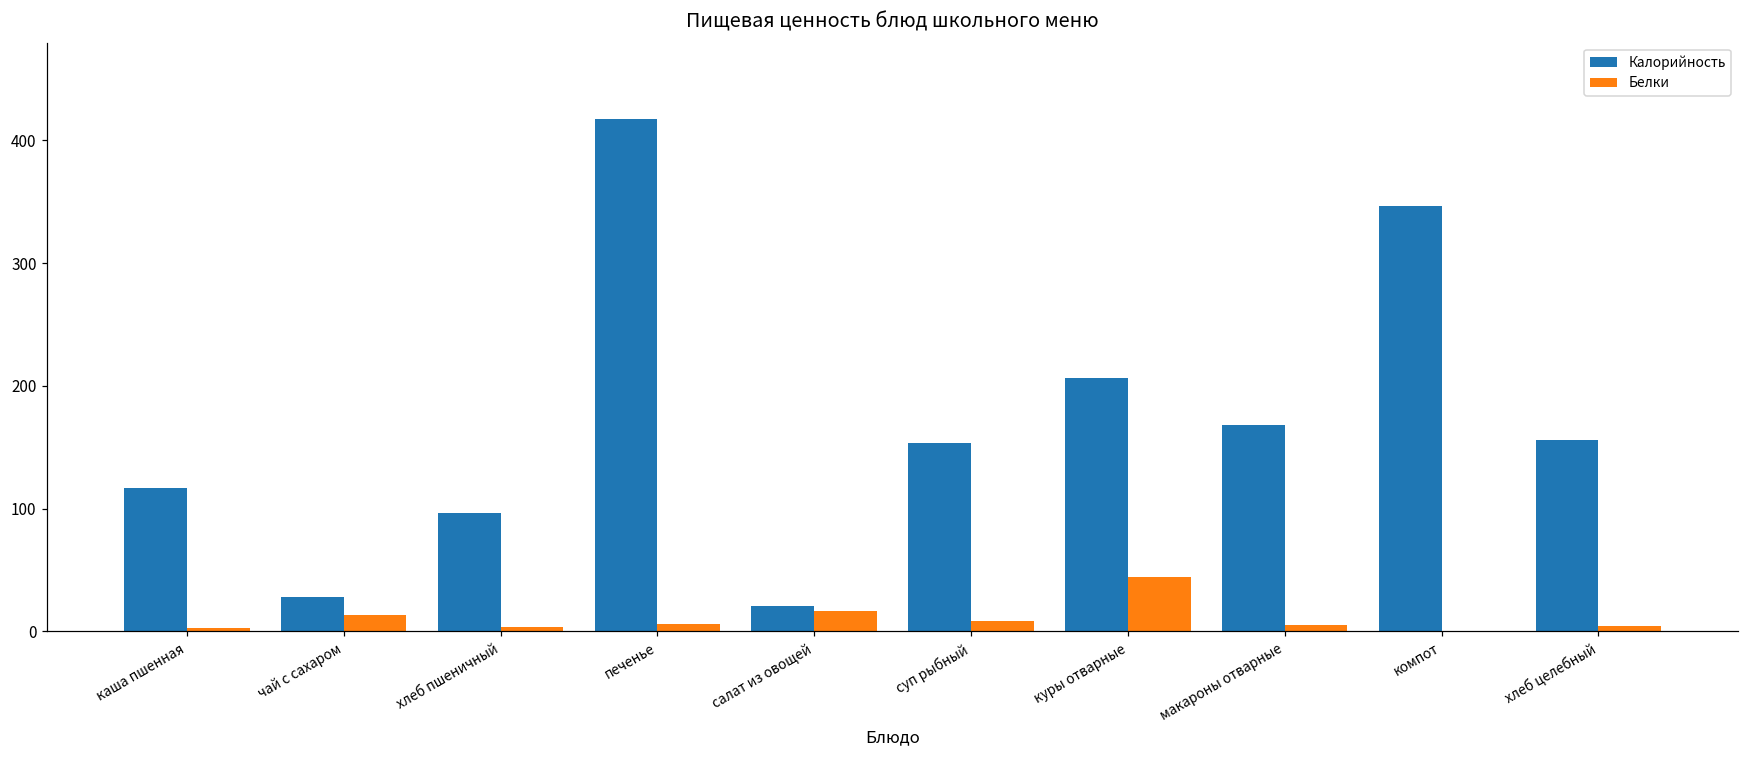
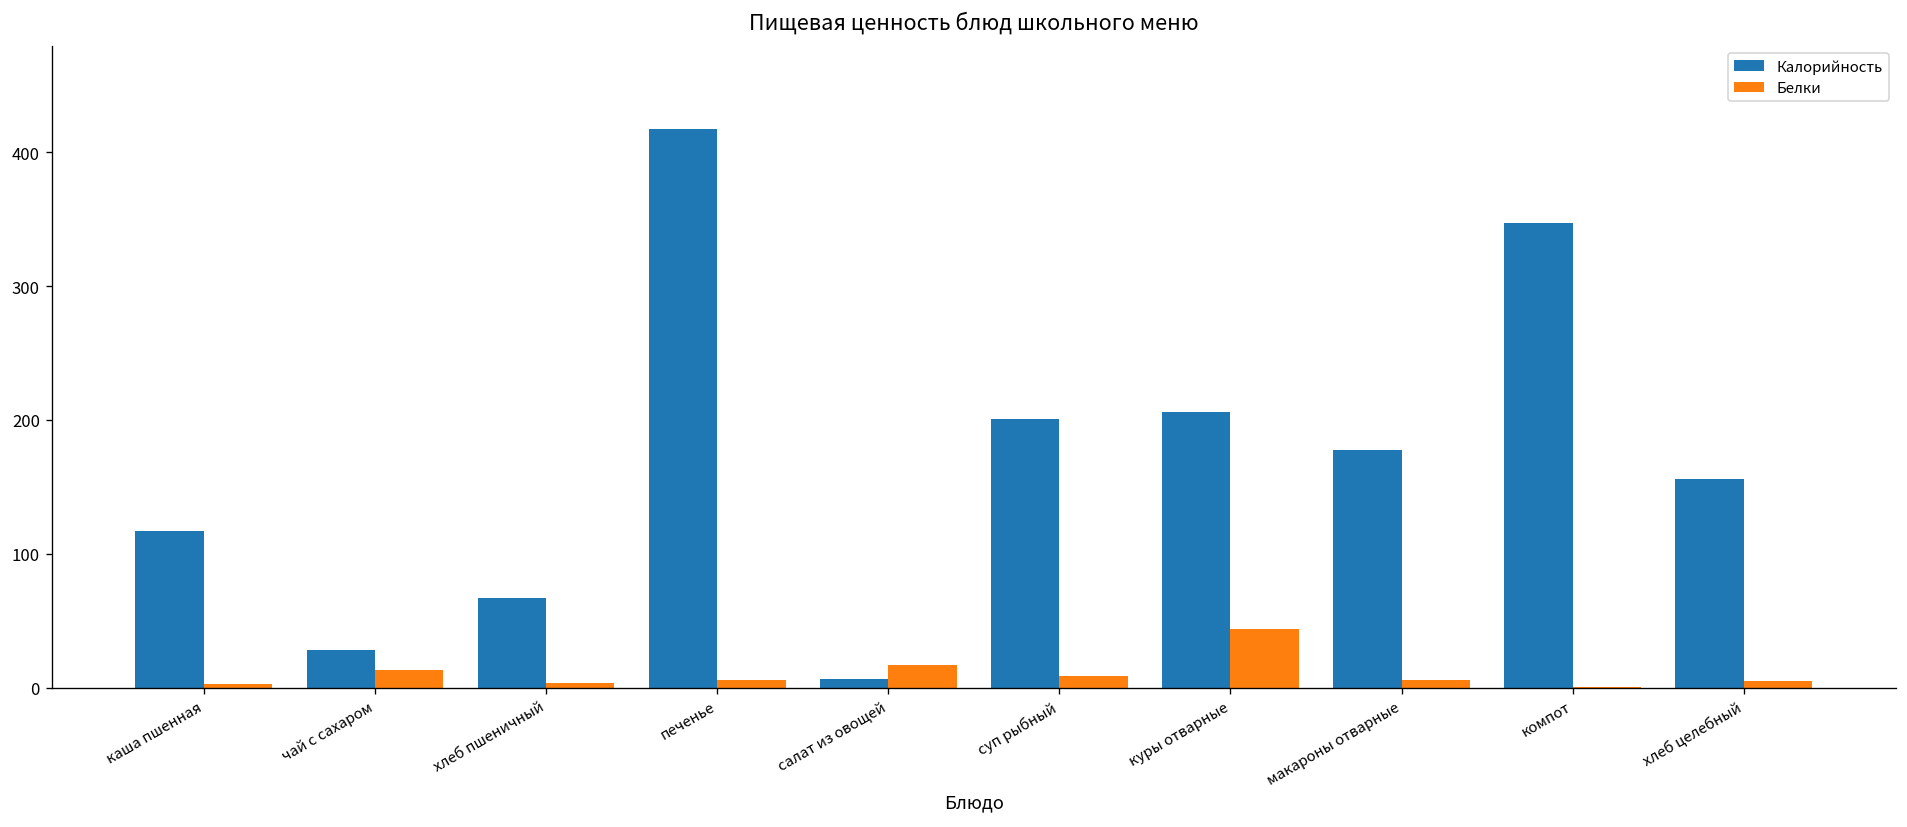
Калорийность, хлеб пшеничный: 97 -> 67
Калорийность, салат из овощей: 21 -> 7
Калорийность, суп рыбный: 153 -> 201
Калорийность, макароны отварные: 168 -> 177
